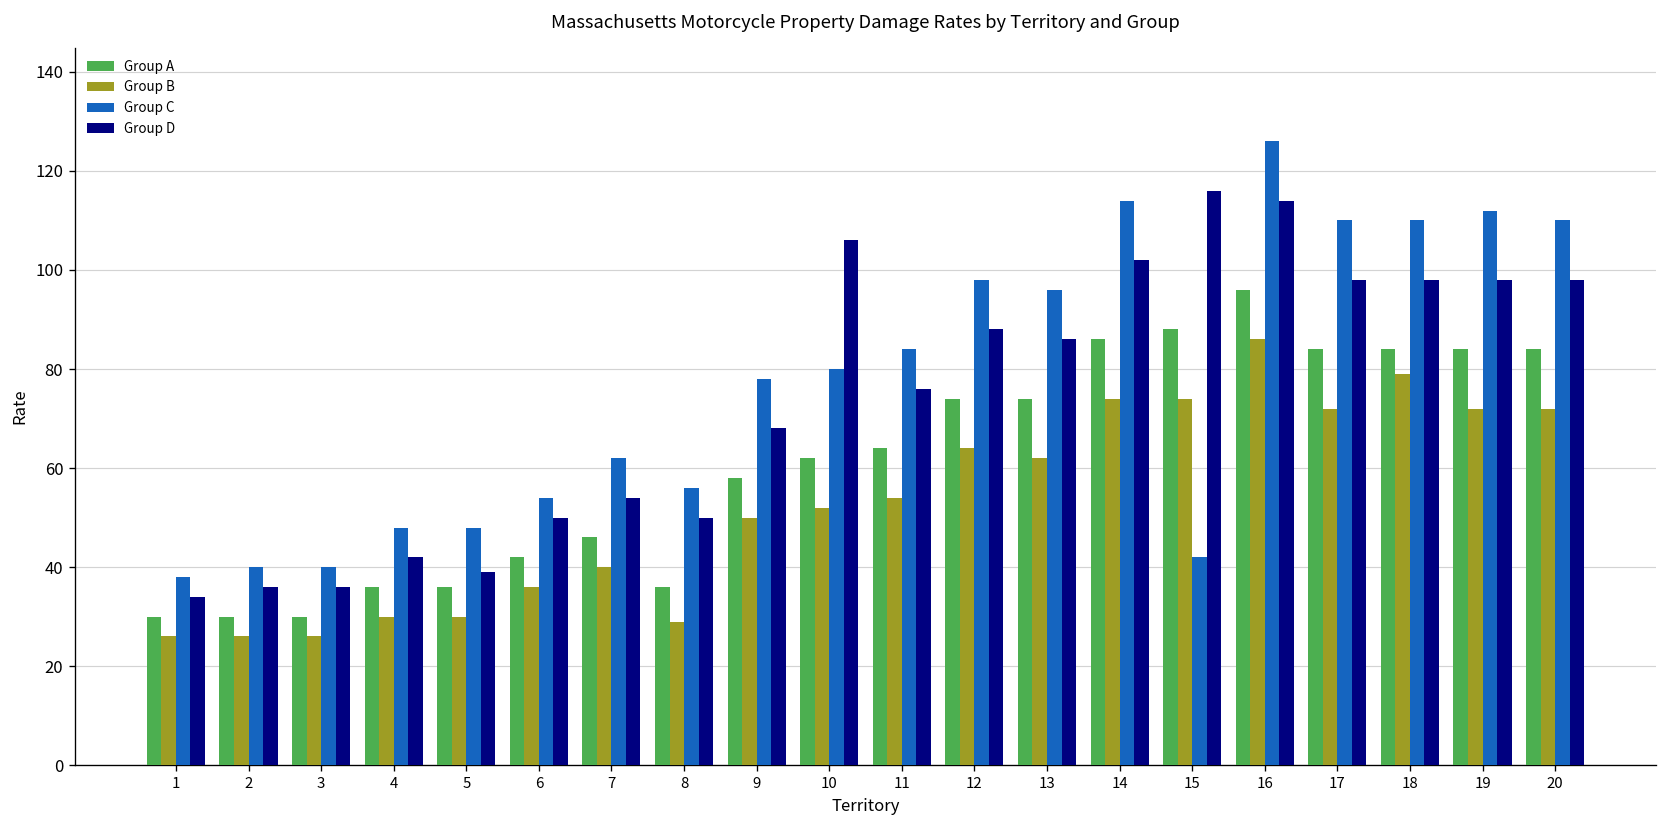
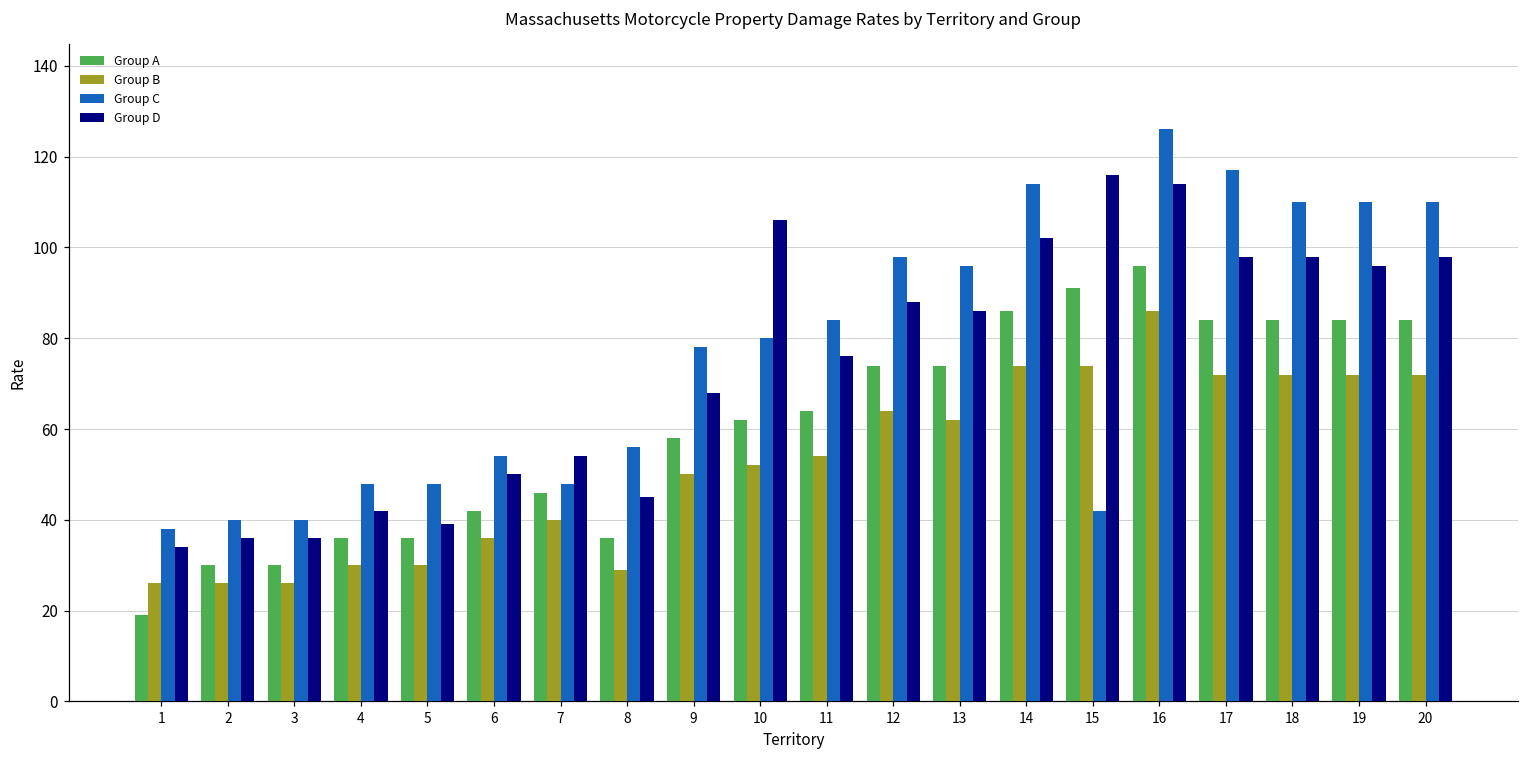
Group A, 1: 30 -> 19
Group C, 7: 62 -> 48
Group D, 8: 50 -> 45
Group A, 15: 88 -> 91
Group C, 17: 110 -> 117
Group B, 18: 79 -> 72
Group C, 19: 112 -> 110
Group D, 19: 98 -> 96
